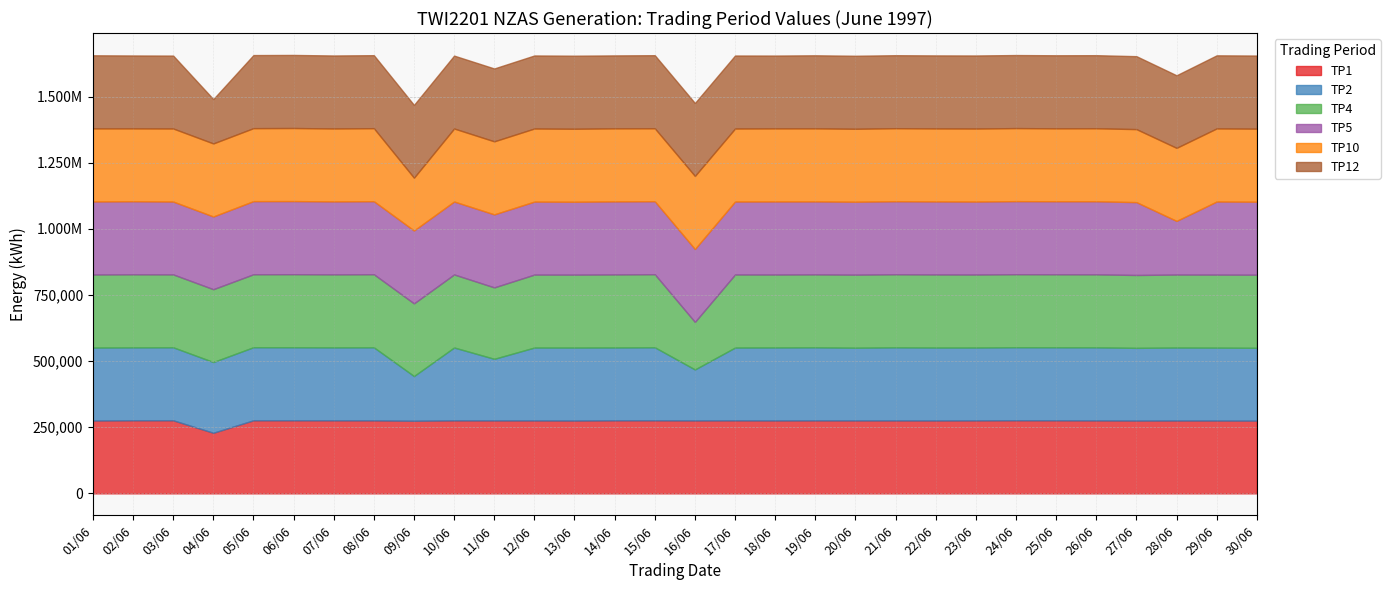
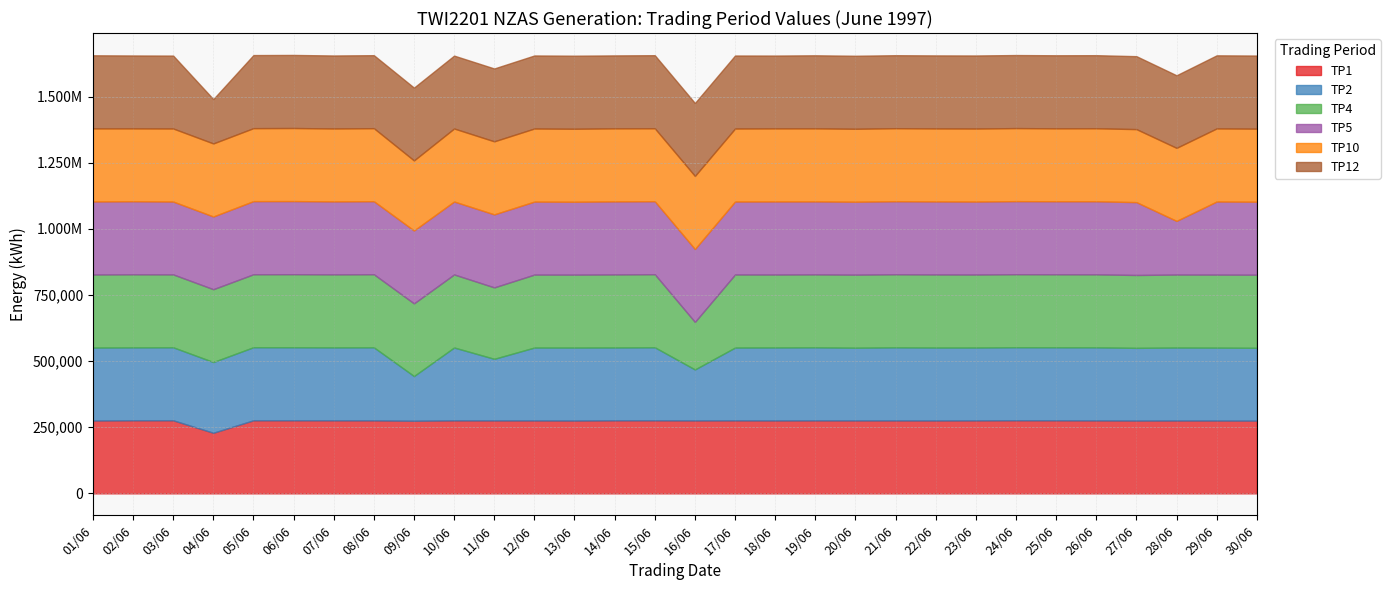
TP10, 09/06: 200,000 -> 260,000
